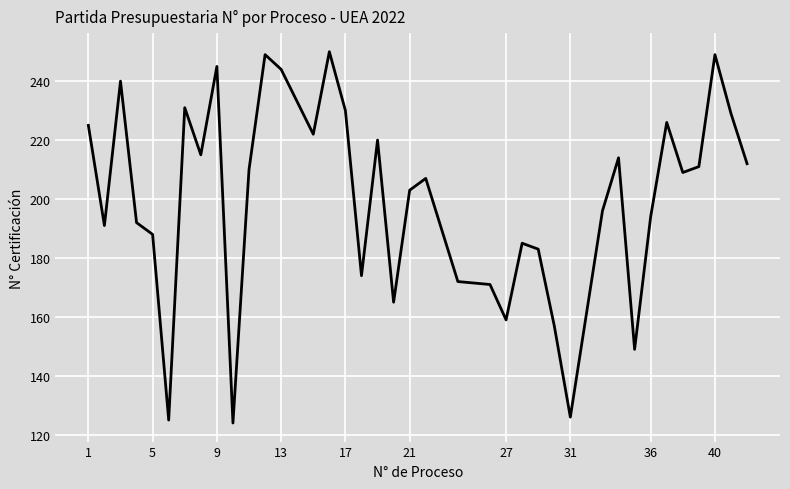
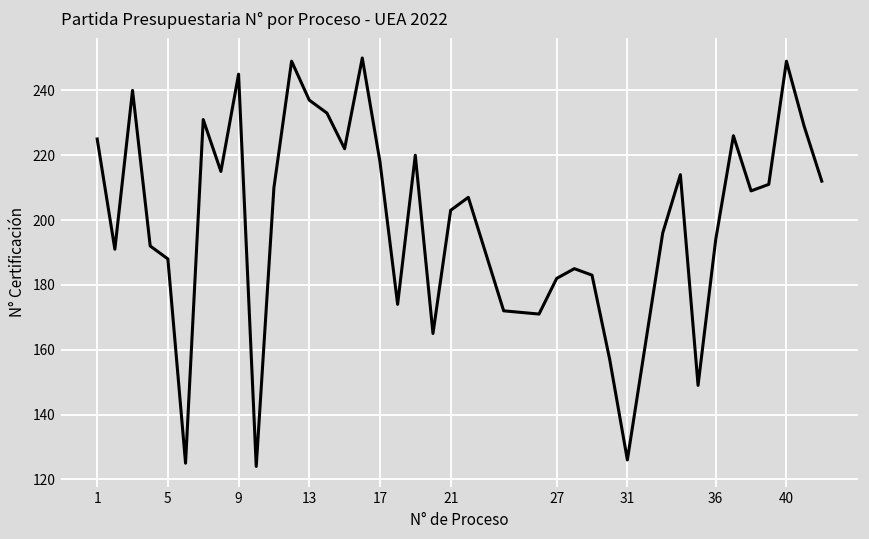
13: 244 -> 237
17: 230 -> 218
27: 159 -> 182
